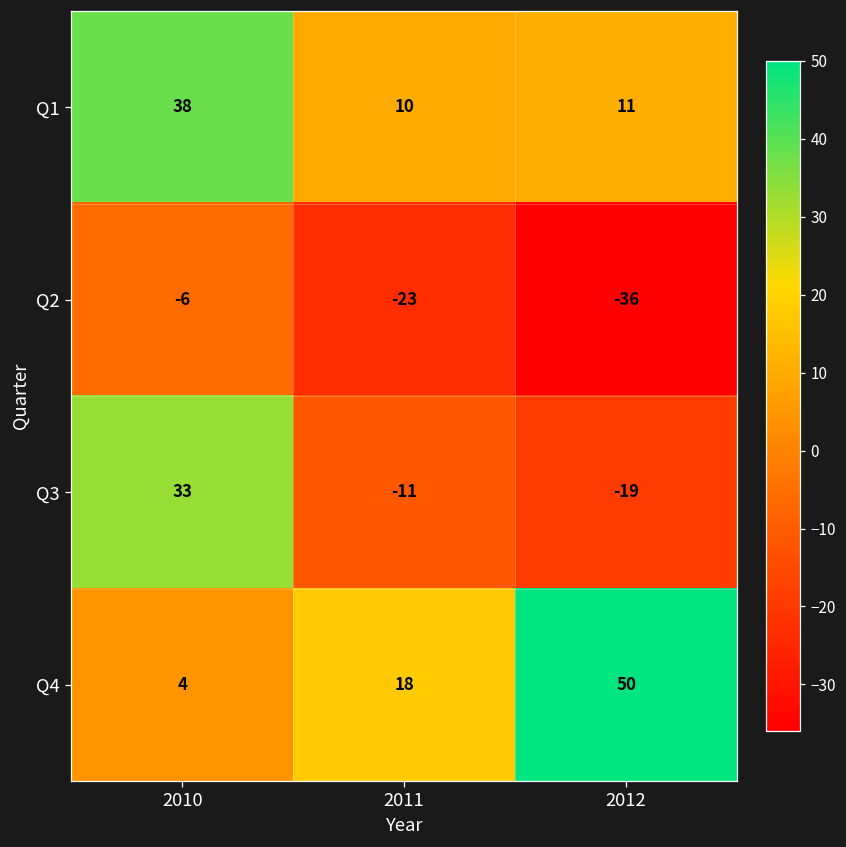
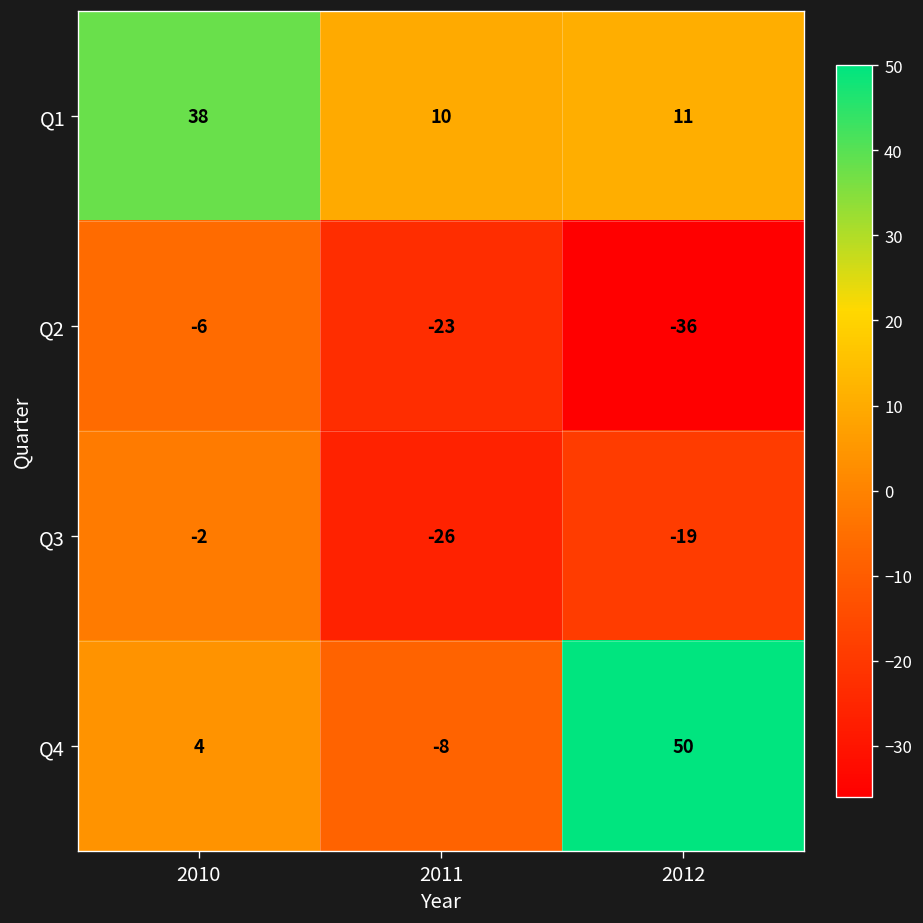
Q3, 2010: 33 -> -2
Q3, 2011: -11 -> -26
Q4, 2011: 18 -> -8
